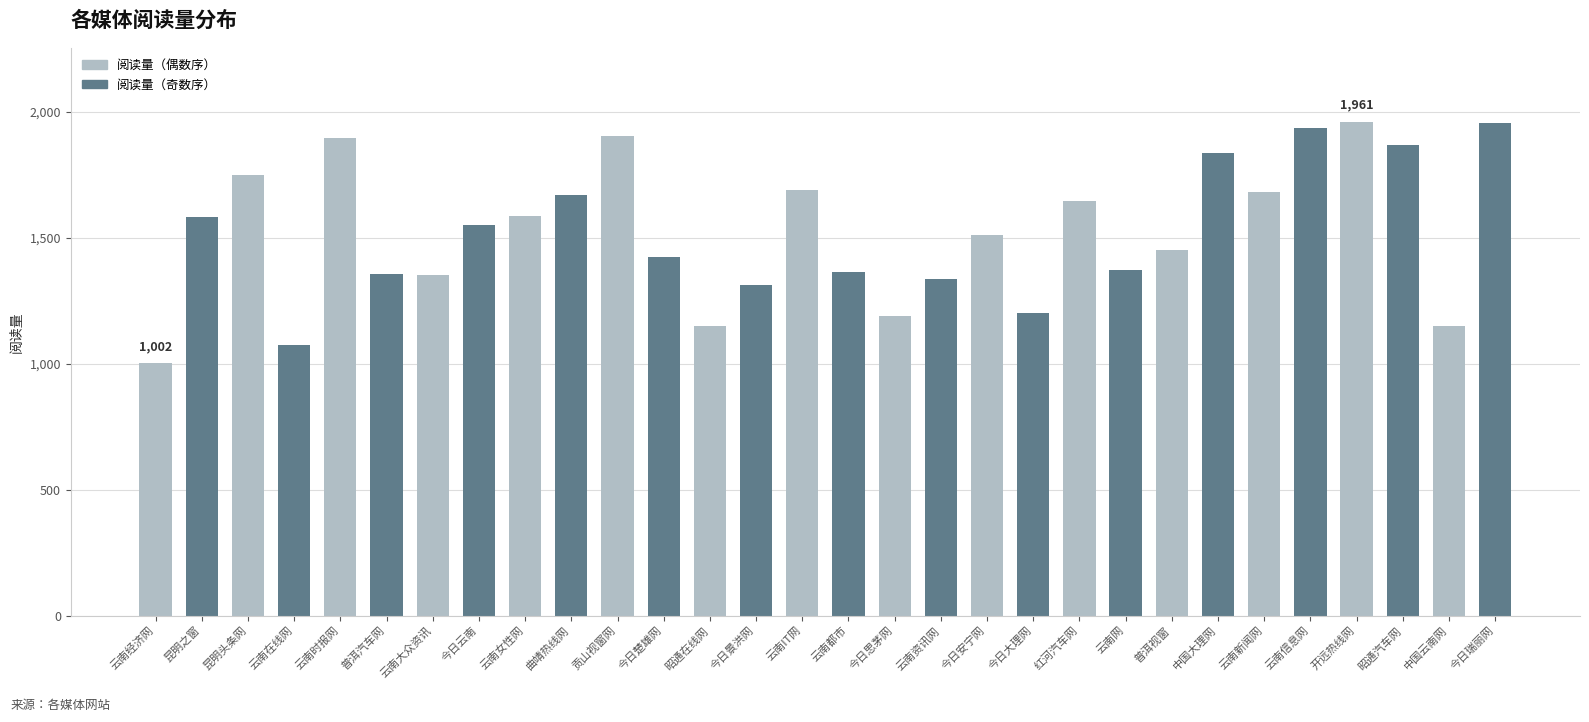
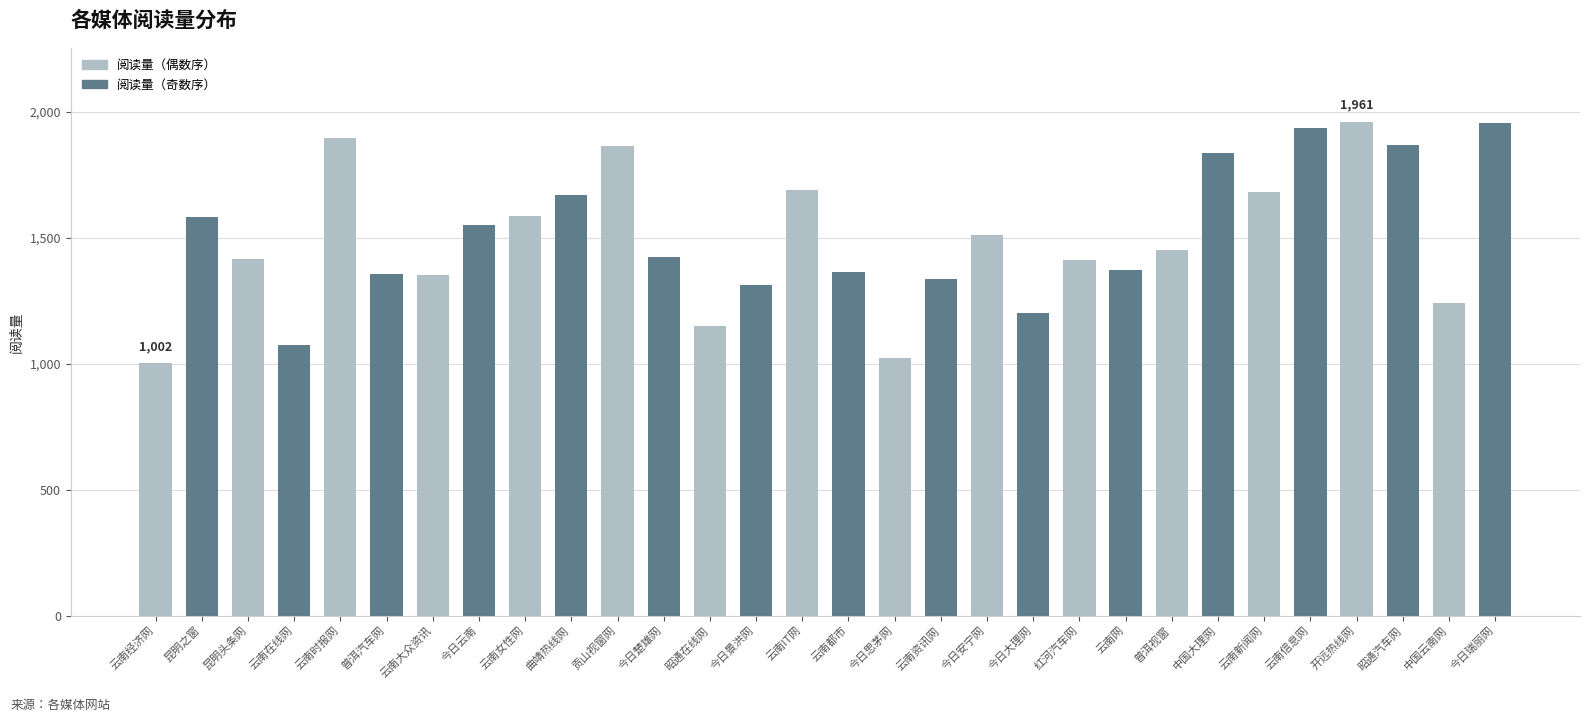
昆明头条网: 1,750 -> 1,420
贡山视窗网: 1,900 -> 1,870
今日思茅网: 1,190 -> 1,030
红河汽车网: 1,650 -> 1,410
中国云南网: 1,150 -> 1,240
